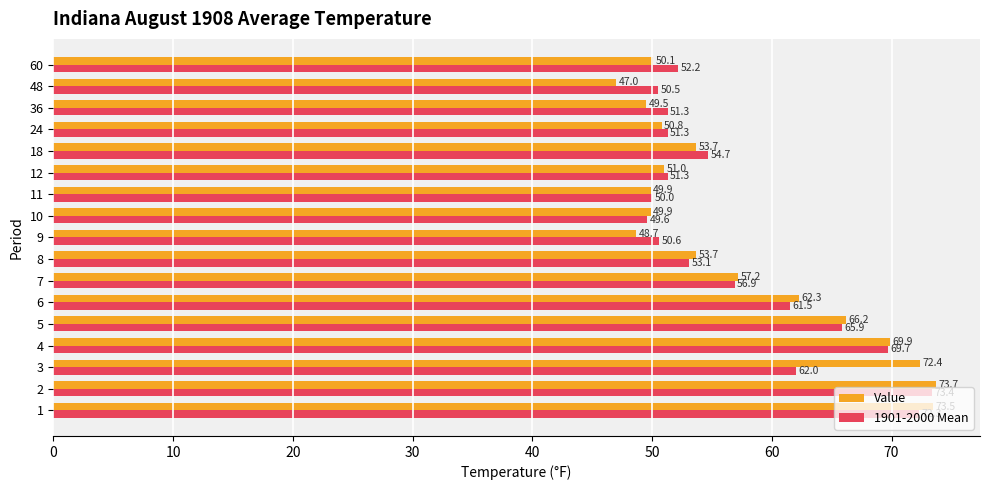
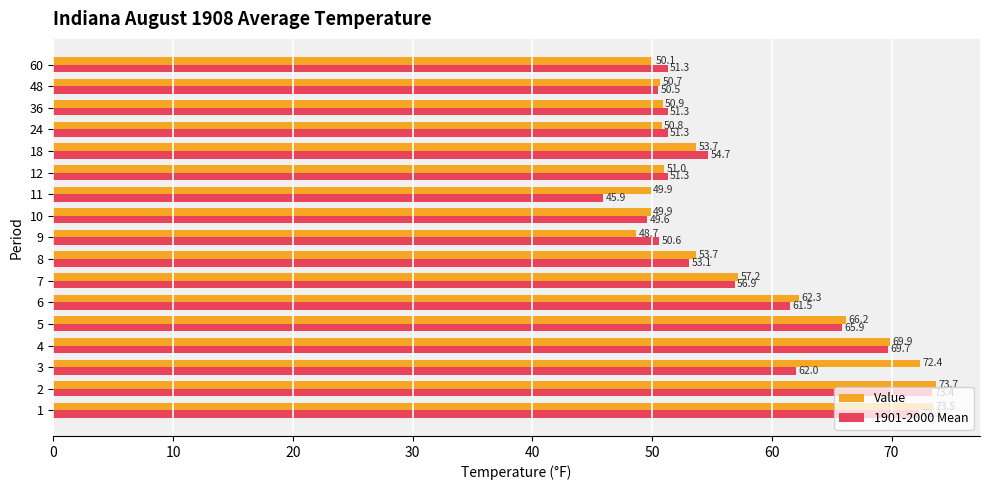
1901-2000 Mean, 60: 52.2 -> 51.3
Value, 48: 47.0 -> 50.7
Value, 36: 49.5 -> 50.9
1901-2000 Mean, 11: 50.0 -> 45.9
